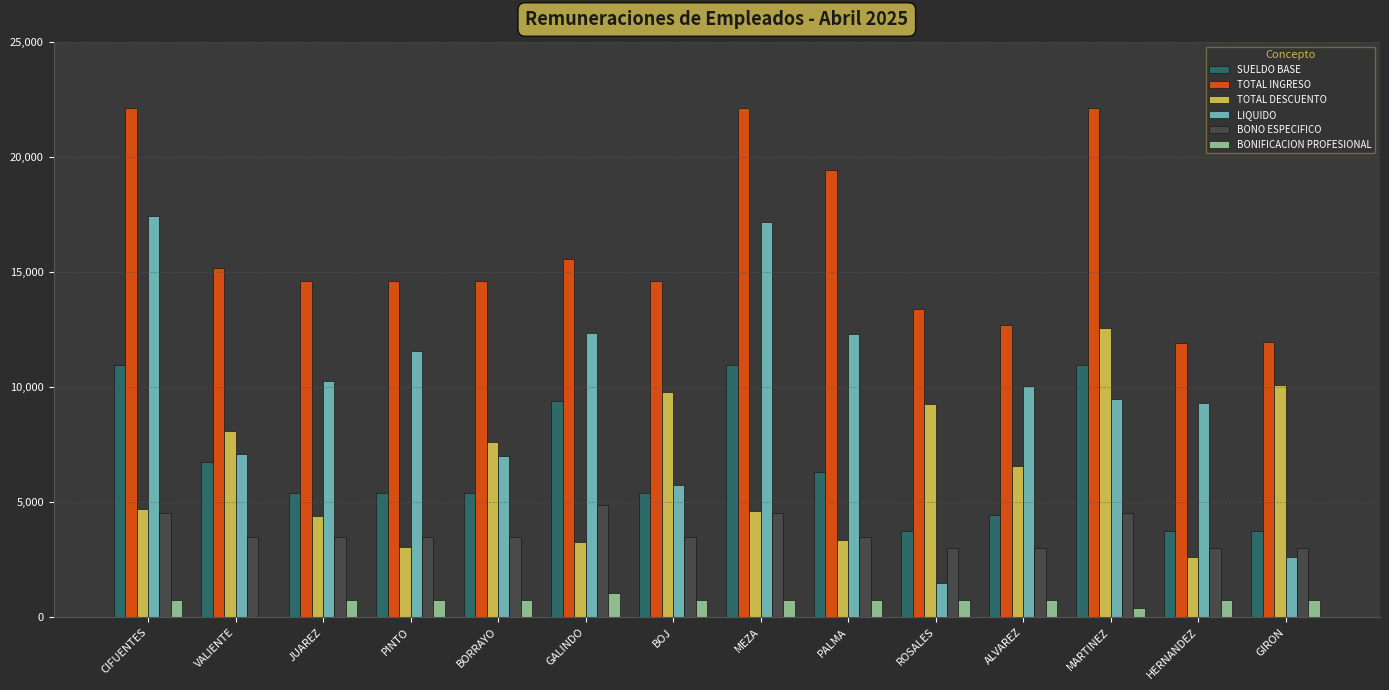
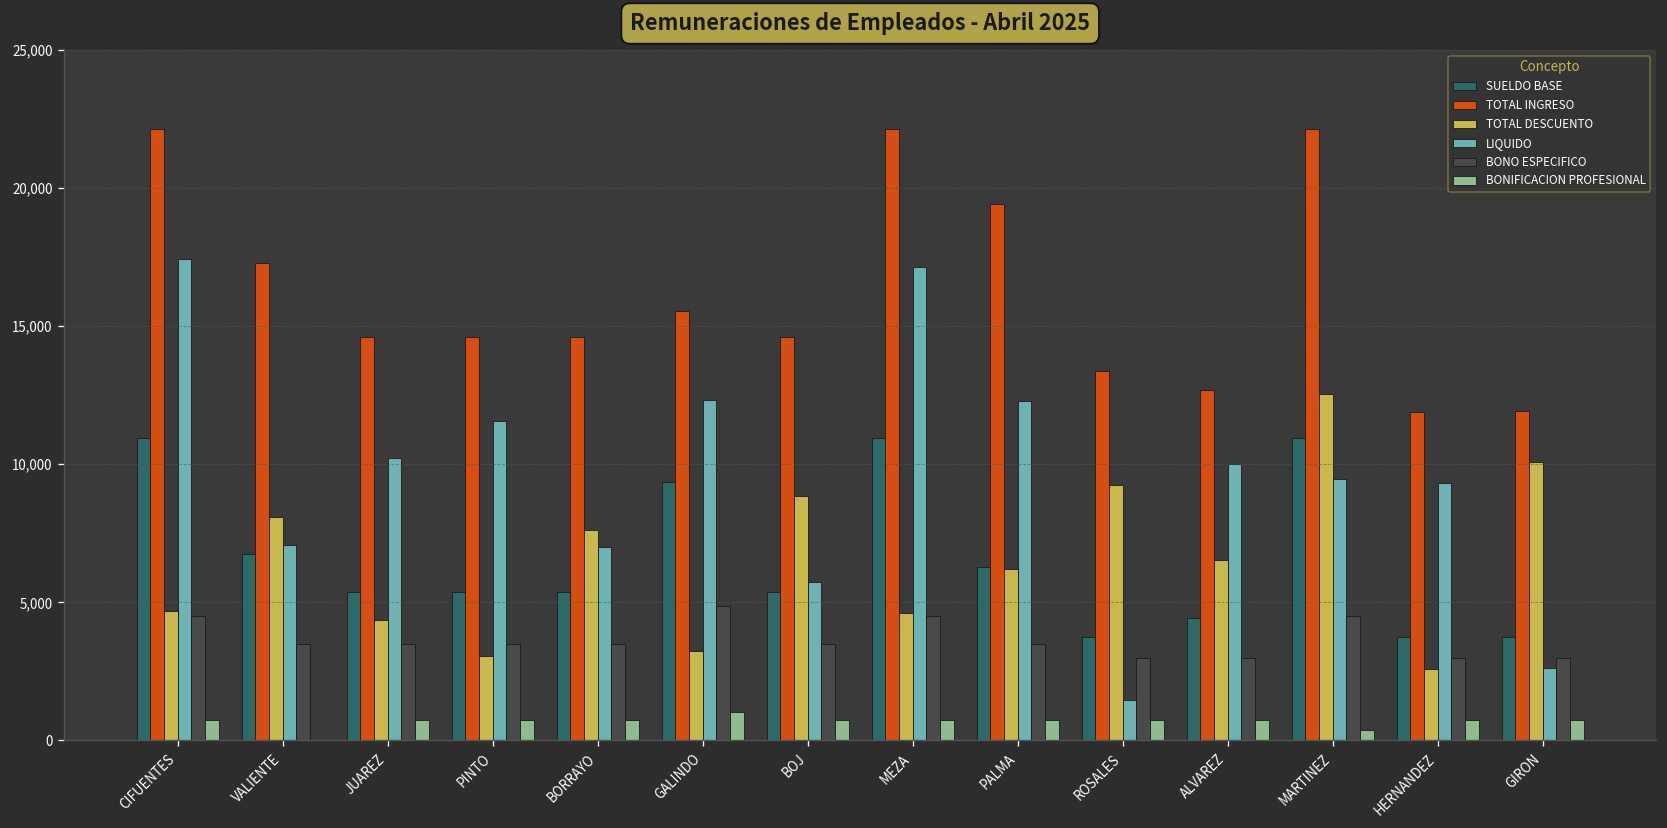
TOTAL INGRESO, VALIENTE: 15,100 -> 17,300
TOTAL DESCUENTO, BOJ: 9,800 -> 8,900
TOTAL DESCUENTO, PALMA: 3,300 -> 6,200
